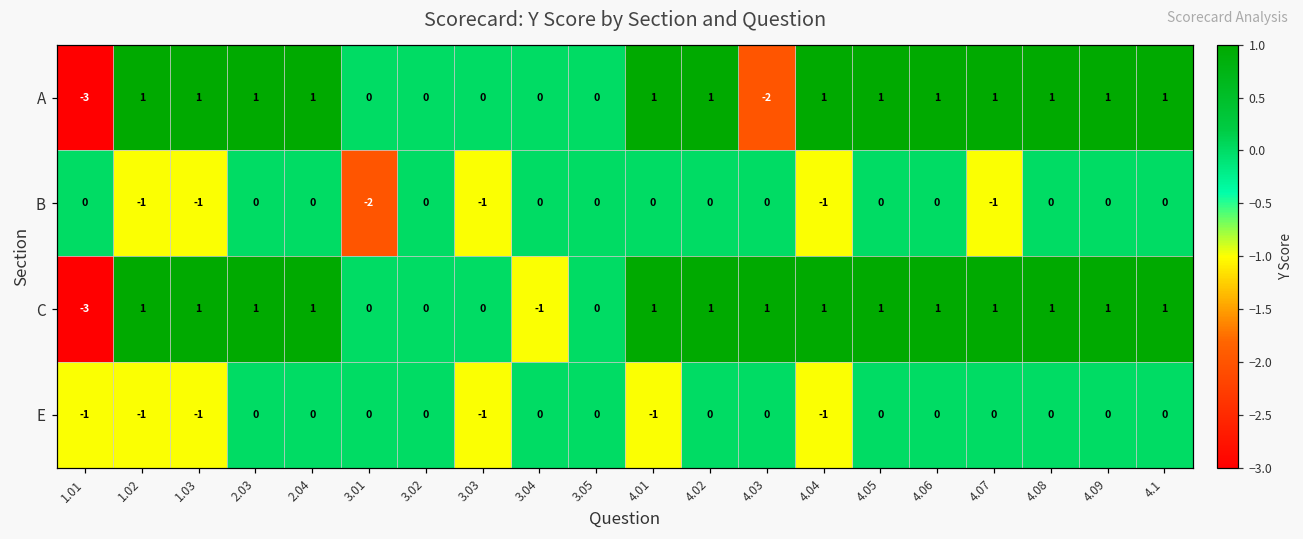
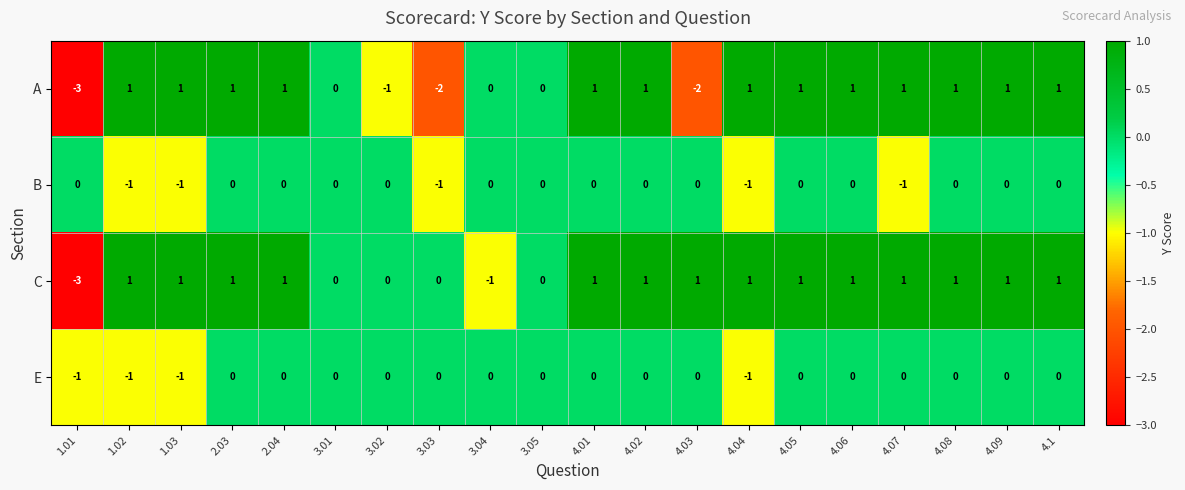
A, 3.02: 0 -> -1
A, 3.03: 0 -> -2
B, 3.01: -2 -> 0
E, 3.03: -1 -> 0
E, 4.01: -1 -> 0
